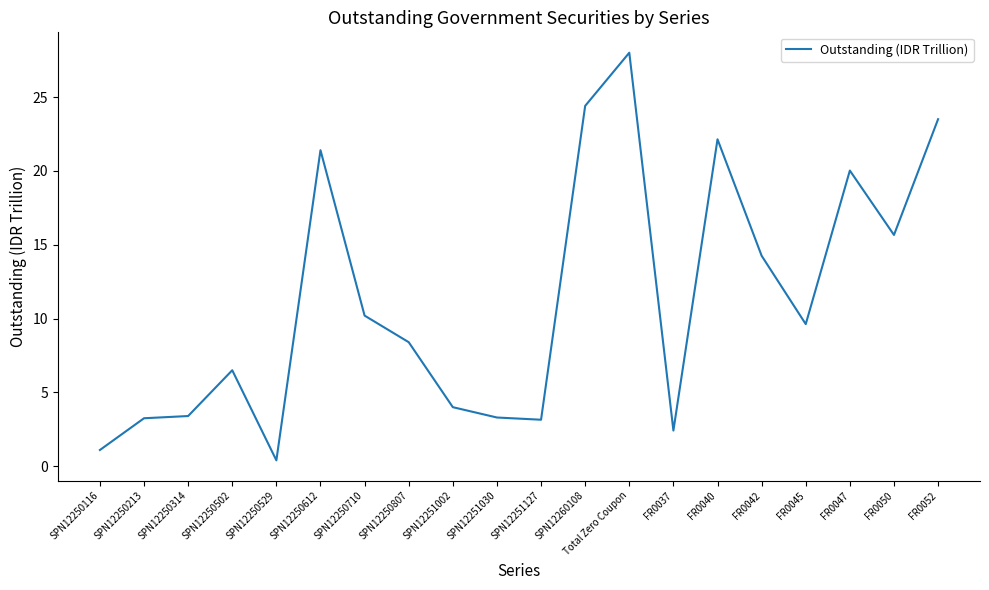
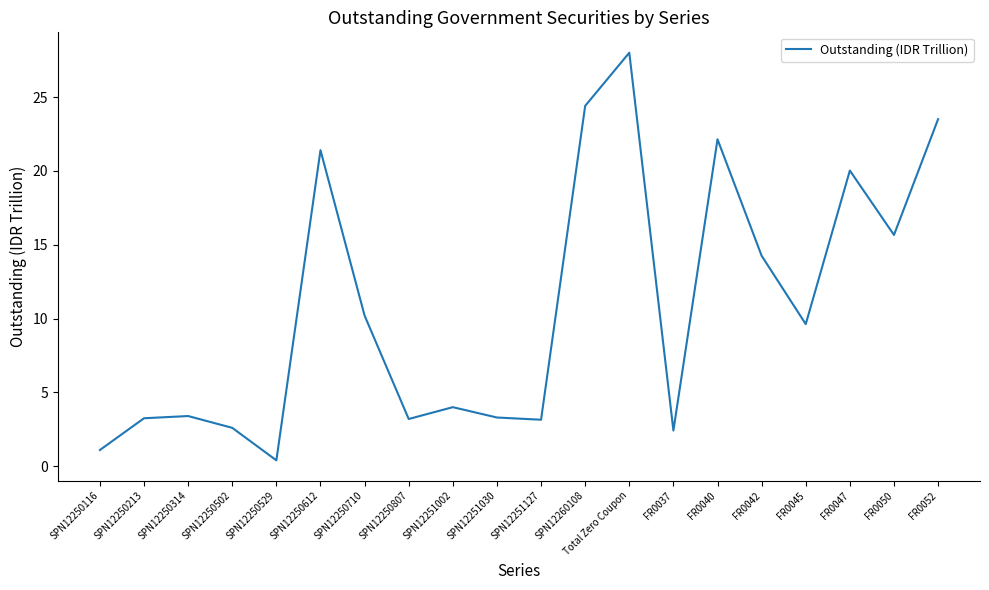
SPN12250502: 6.5 -> 2.6
SPN12250807: 8.4 -> 3.2
